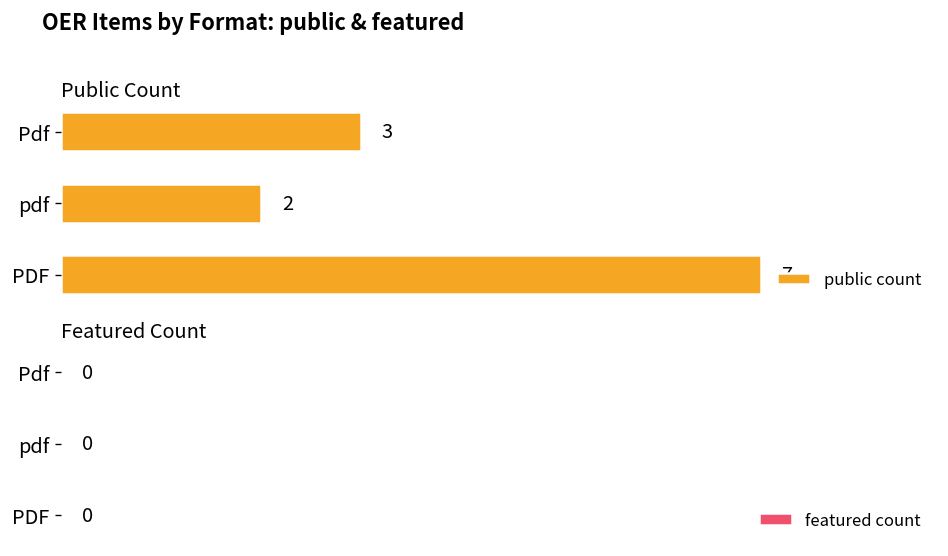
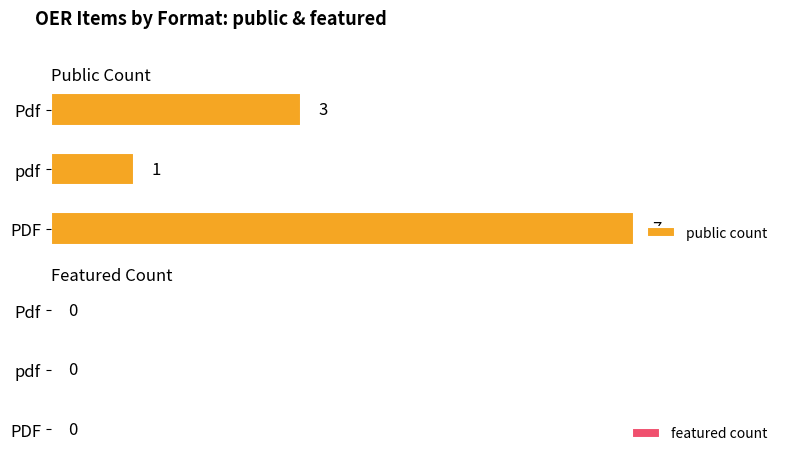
Public Count, pdf: 2 -> 1
